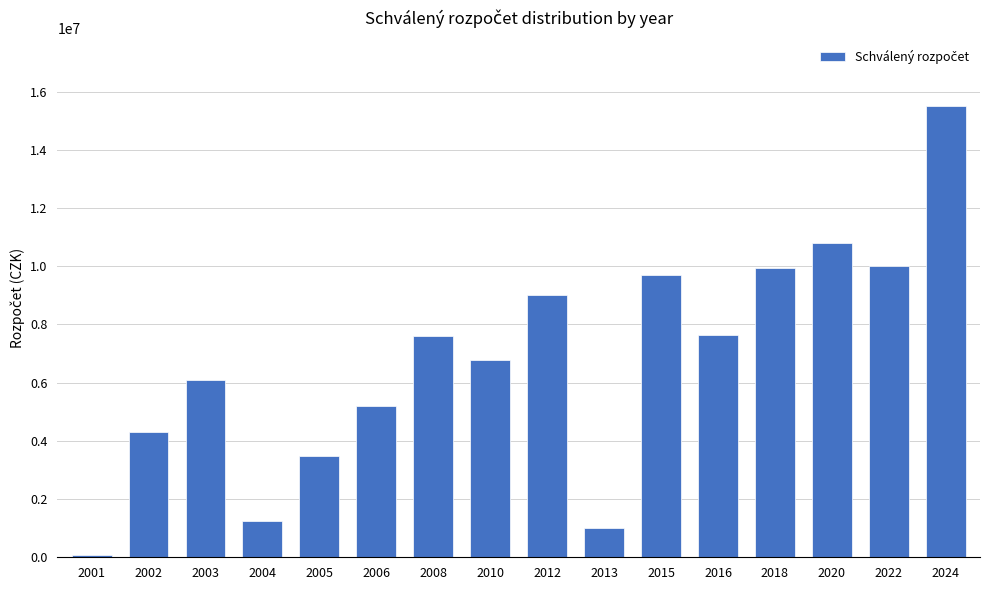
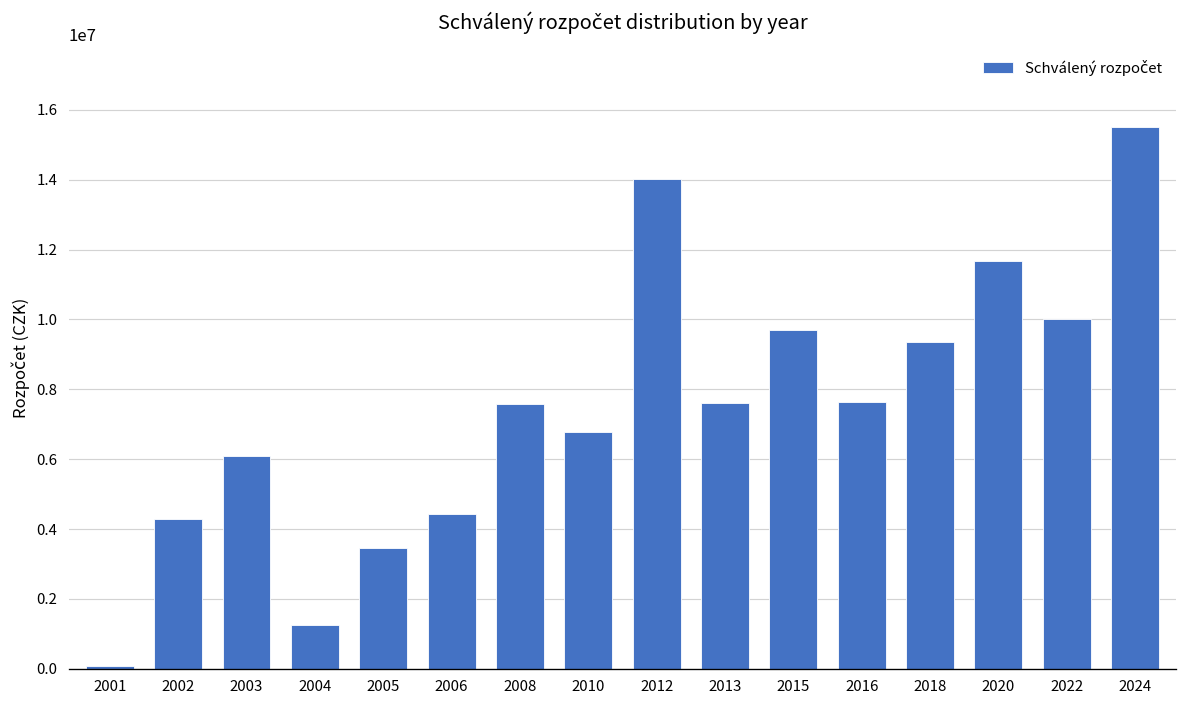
2006: 5200000 -> 4400000
2012: 9000000 -> 14000000
2013: 1000000 -> 7600000
2018: 9900000 -> 9400000
2020: 10800000 -> 11700000
